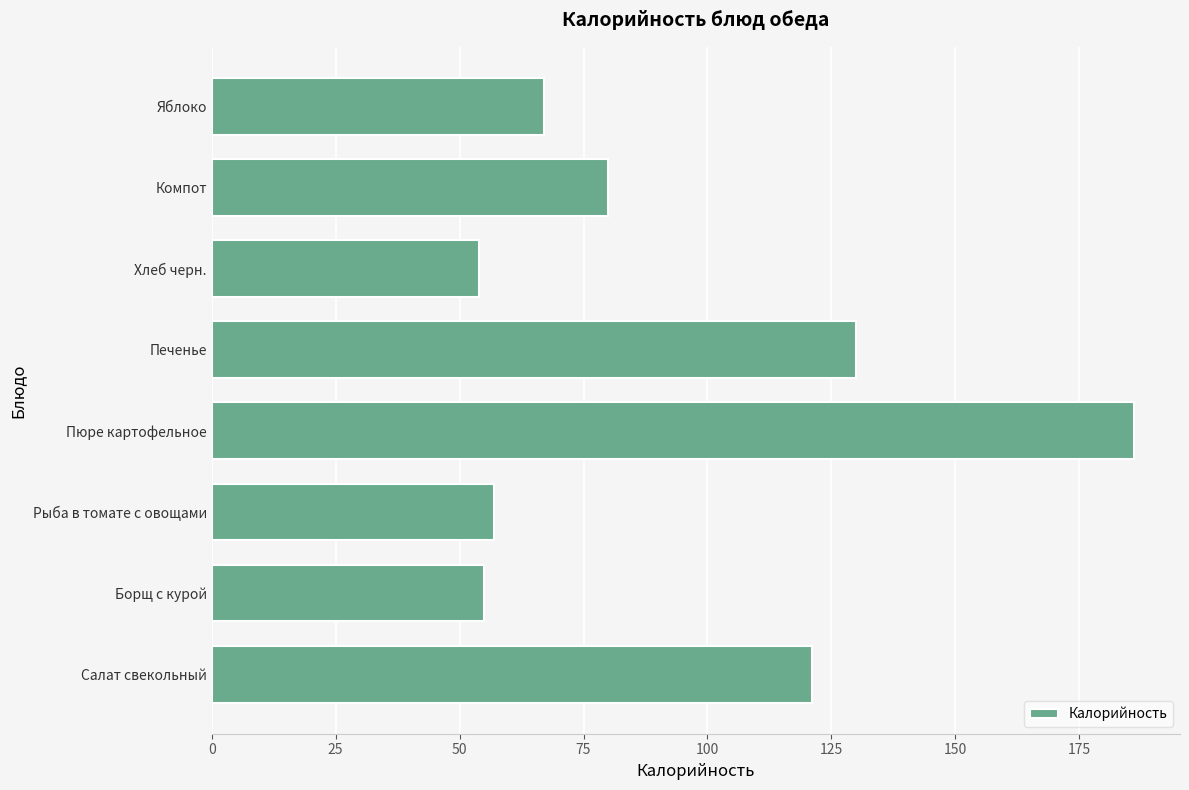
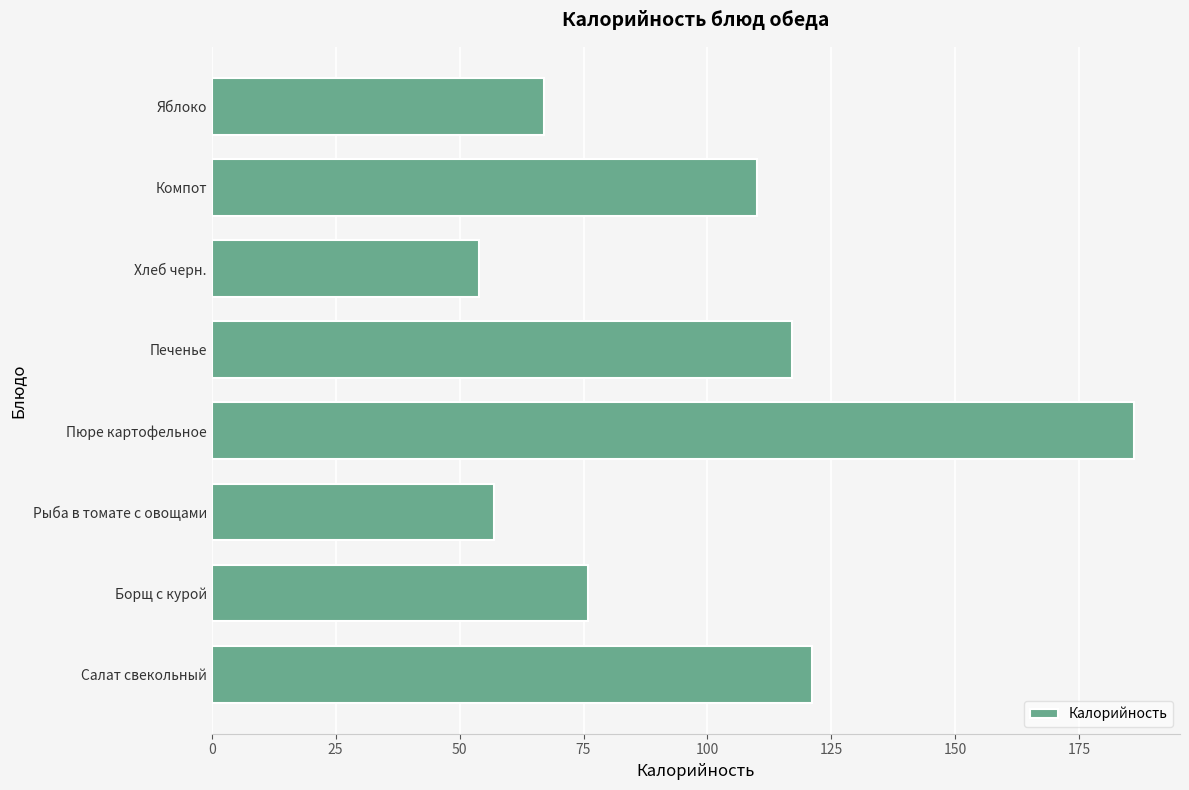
Компот: 80 -> 110
Печенье: 130 -> 117
Борщ с курой: 55 -> 76
